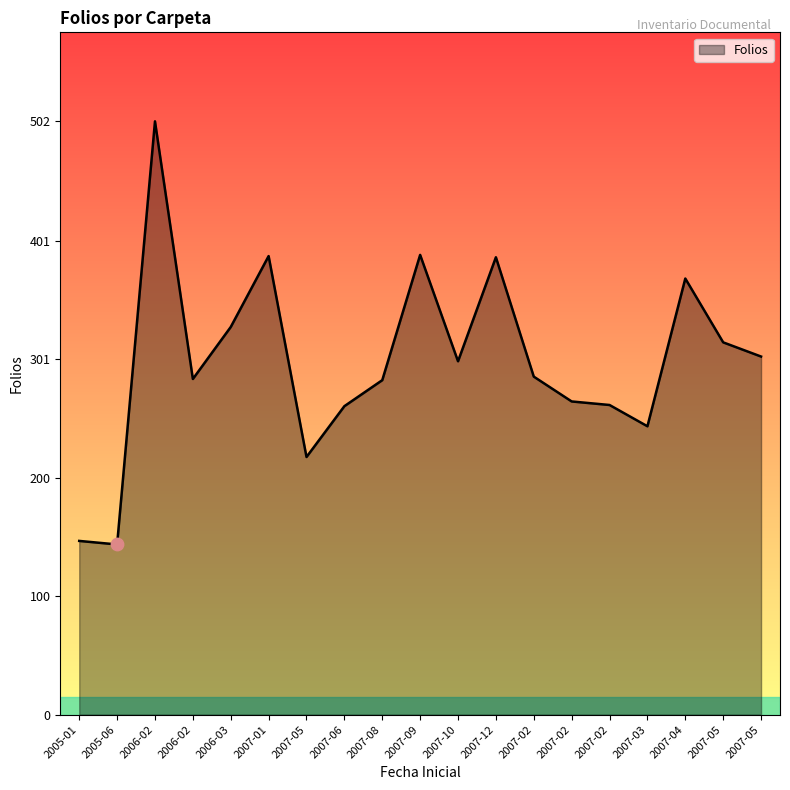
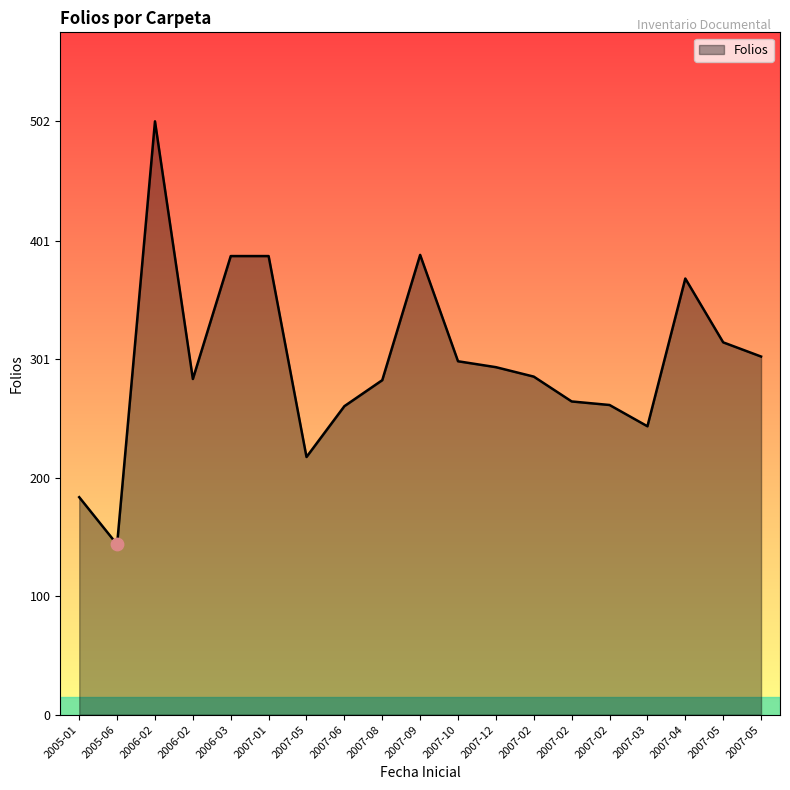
Folios, 2005-01: 147 -> 184
Folios, 2006-03: 328 -> 388
Folios, 2007-12: 387 -> 294
